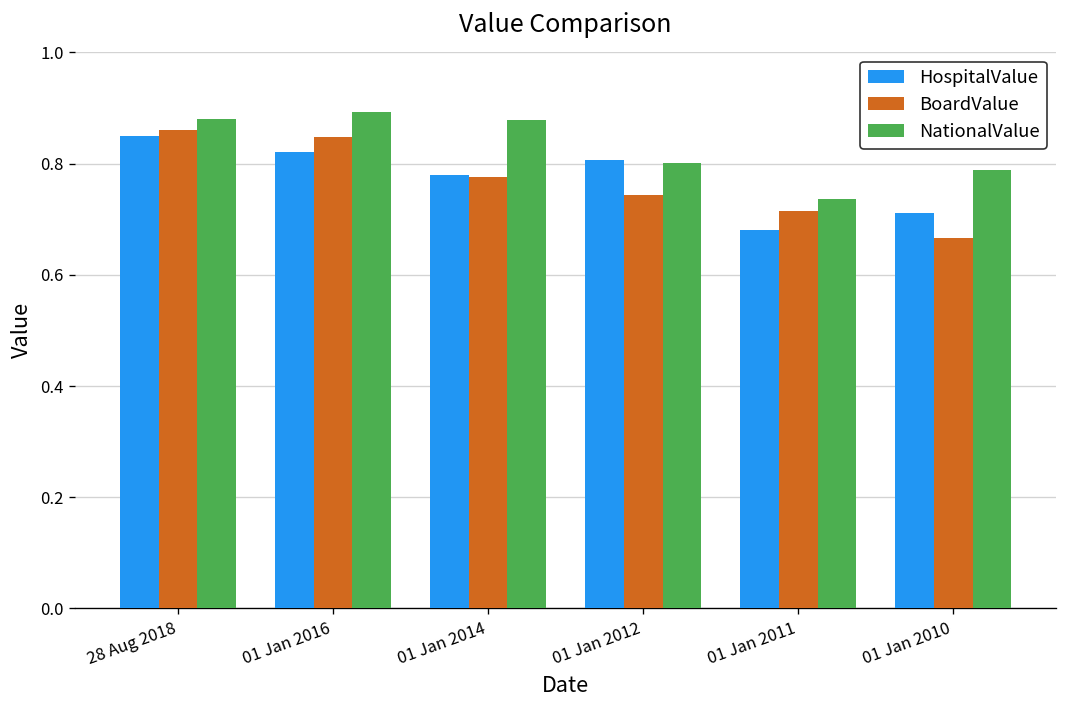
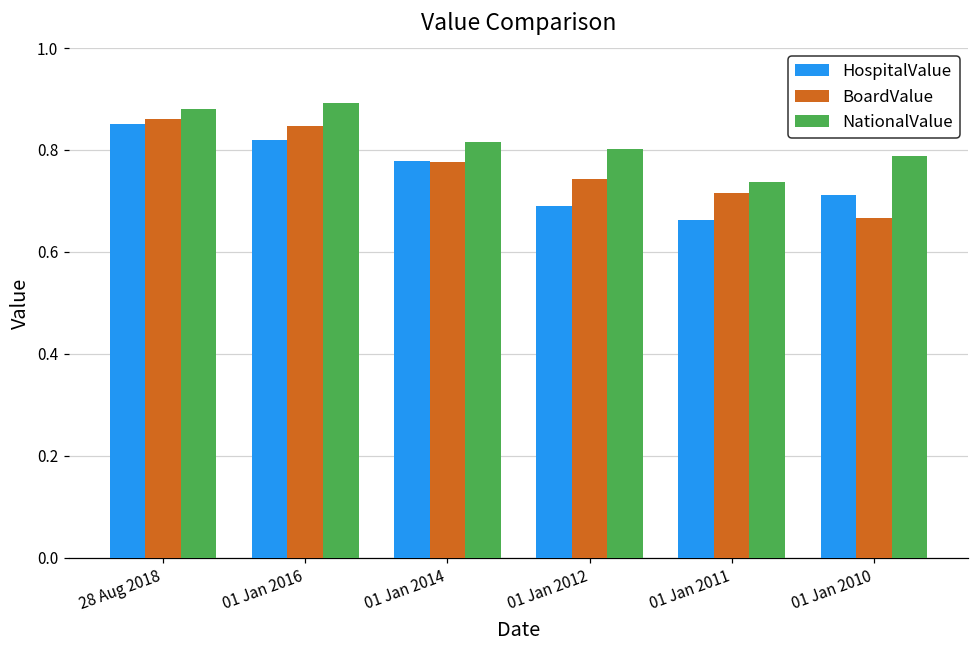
NationalValue, 01 Jan 2014: 0.88 -> 0.82
HospitalValue, 01 Jan 2012: 0.81 -> 0.69
HospitalValue, 01 Jan 2011: 0.68 -> 0.66
